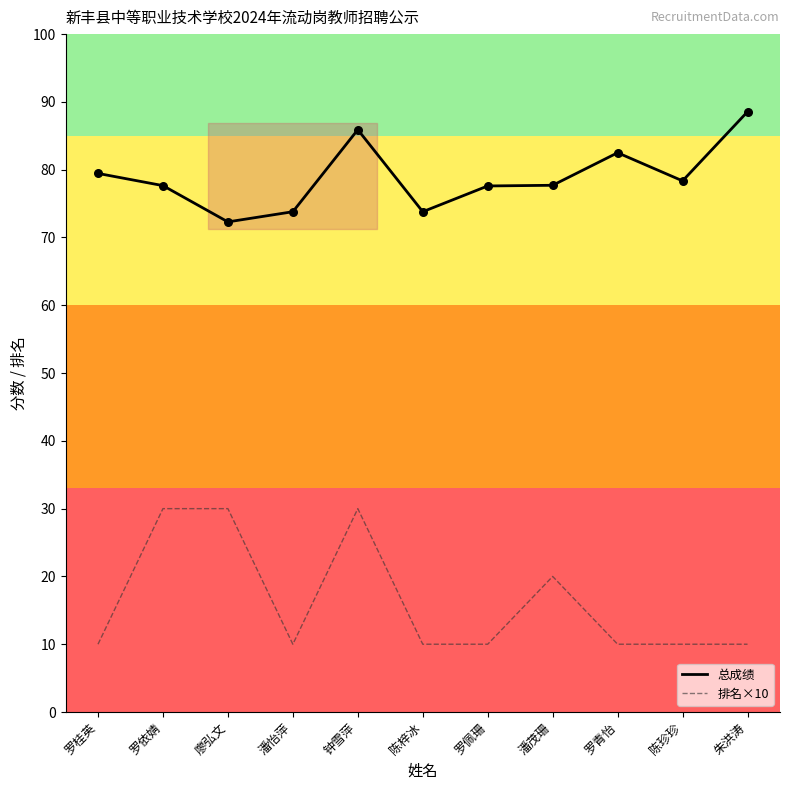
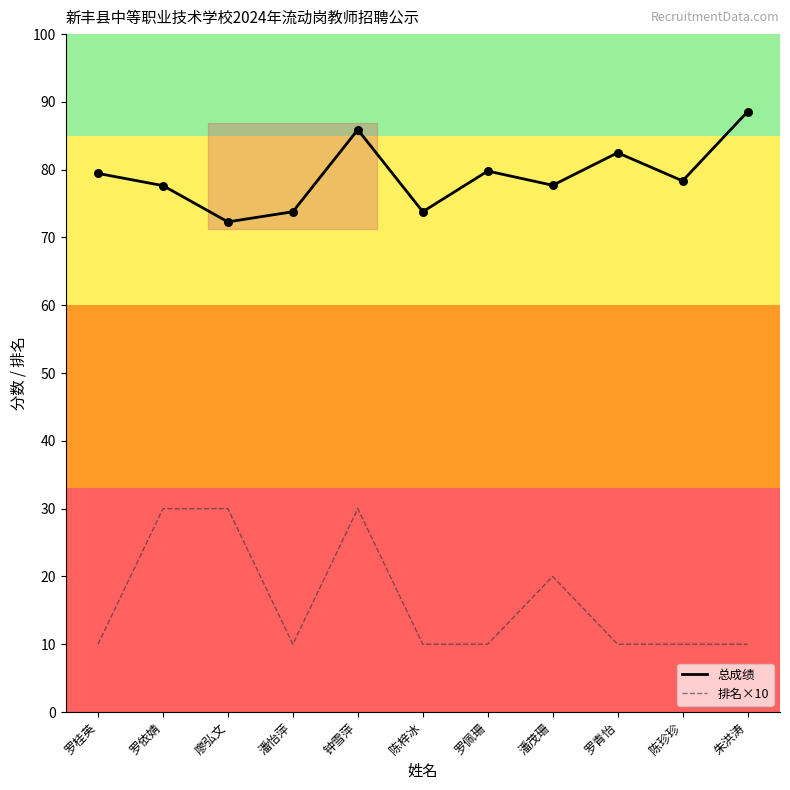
总成绩, 罗佩珊: 78 -> 80
